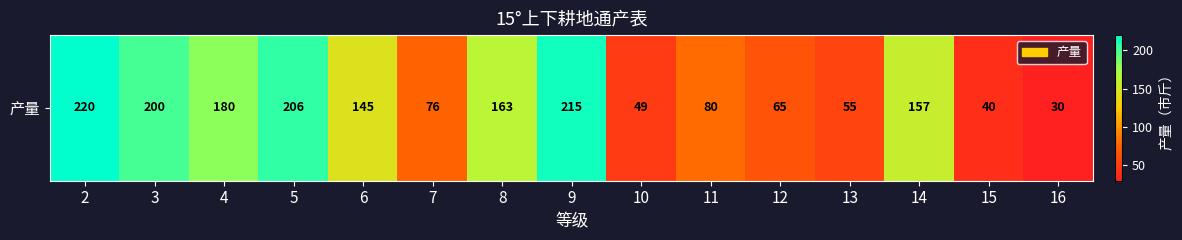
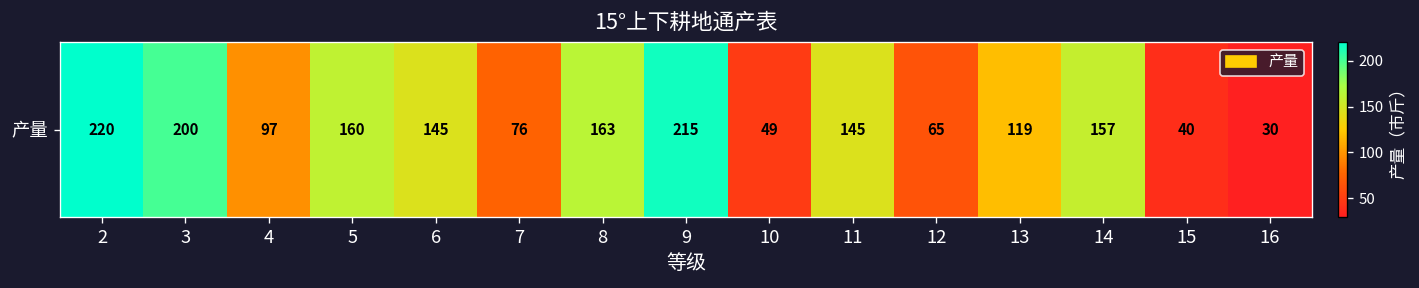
产量, 4: 180 -> 97
产量, 5: 206 -> 160
产量, 11: 80 -> 145
产量, 13: 55 -> 119
